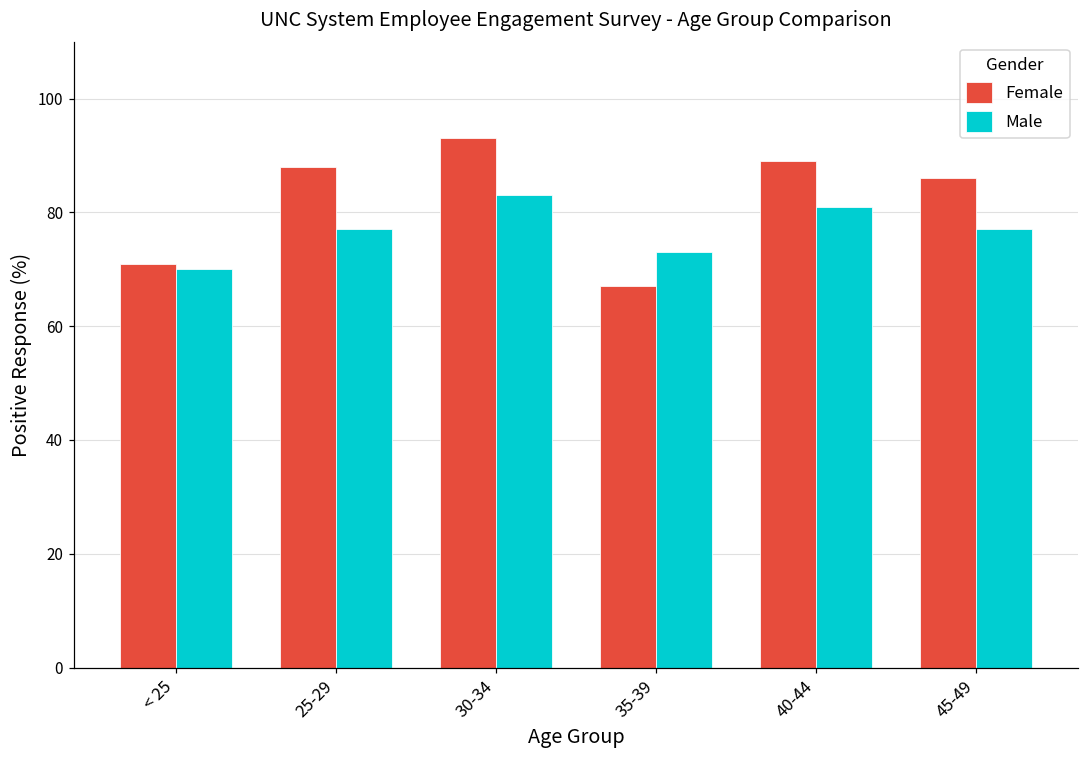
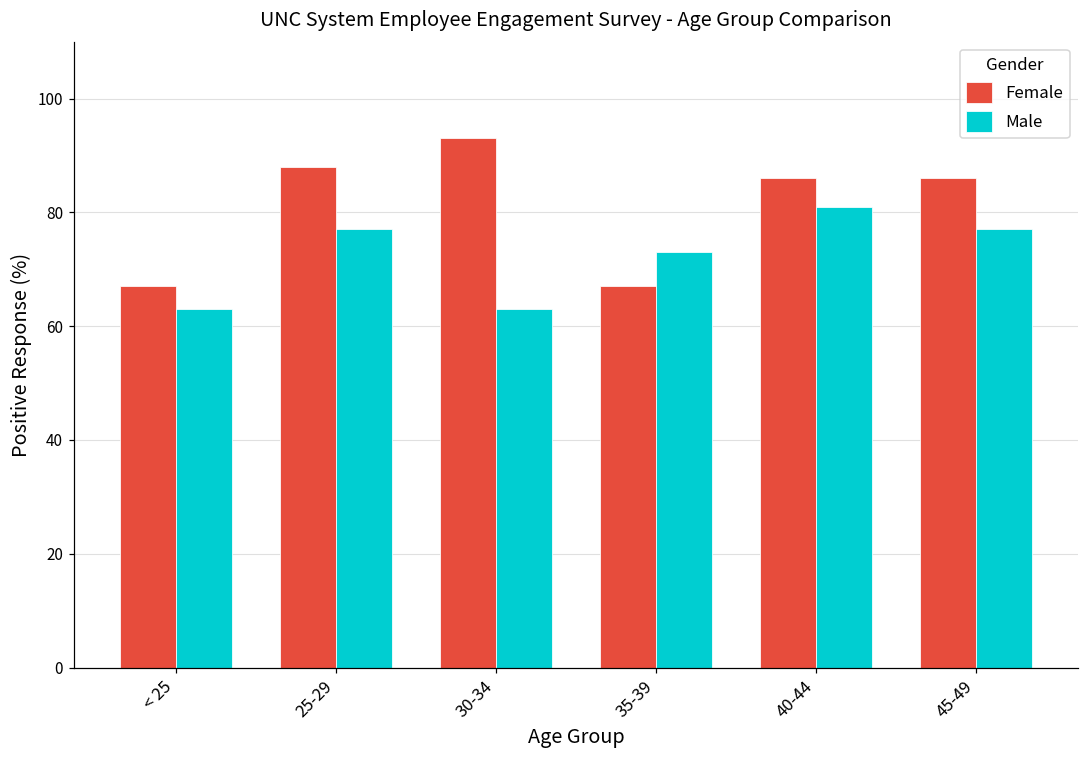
Female, < 25: 71 -> 67
Male, < 25: 70 -> 63
Male, 30-34: 83 -> 63
Female, 40-44: 89 -> 86
